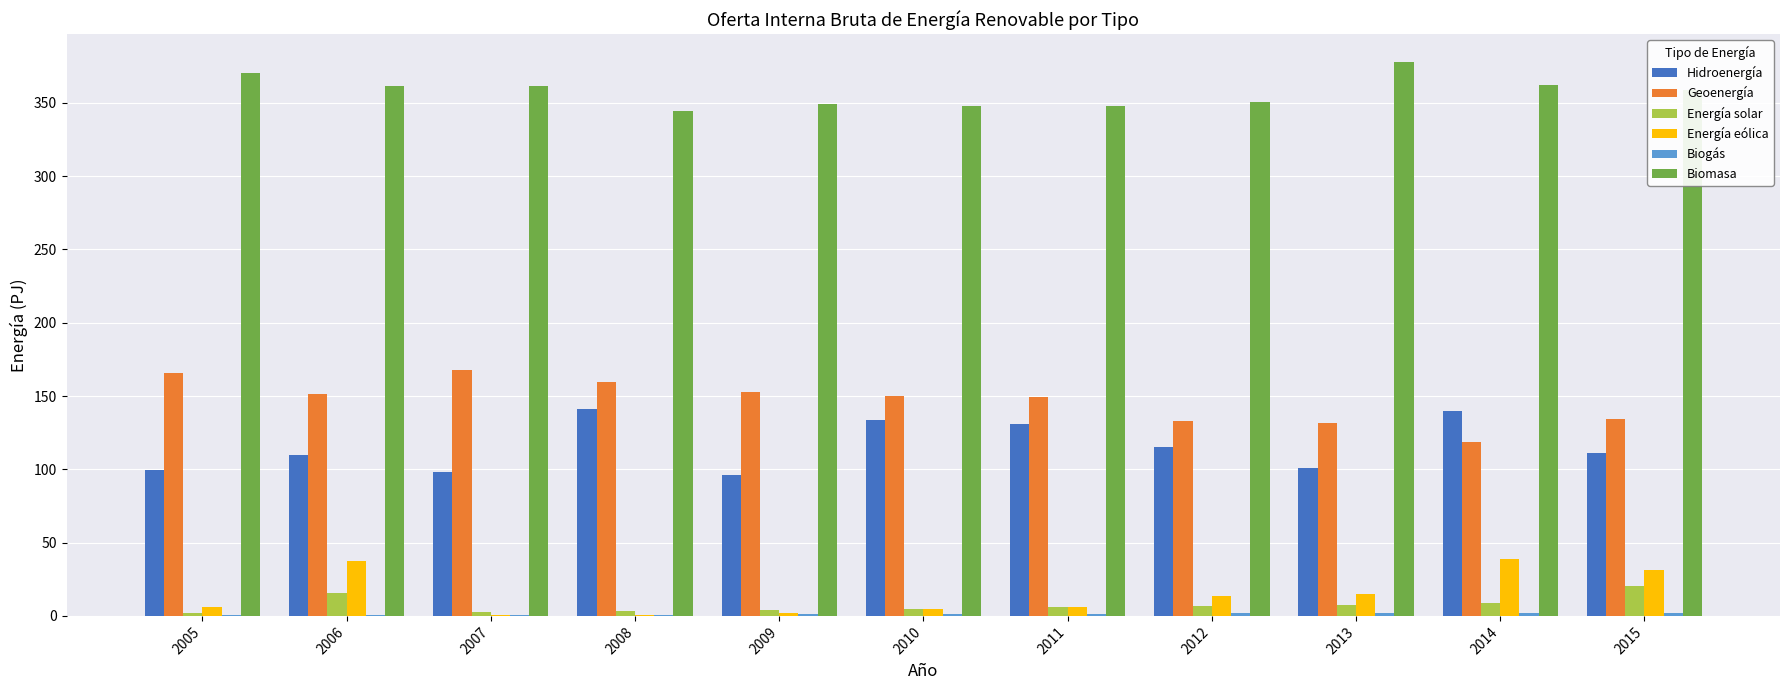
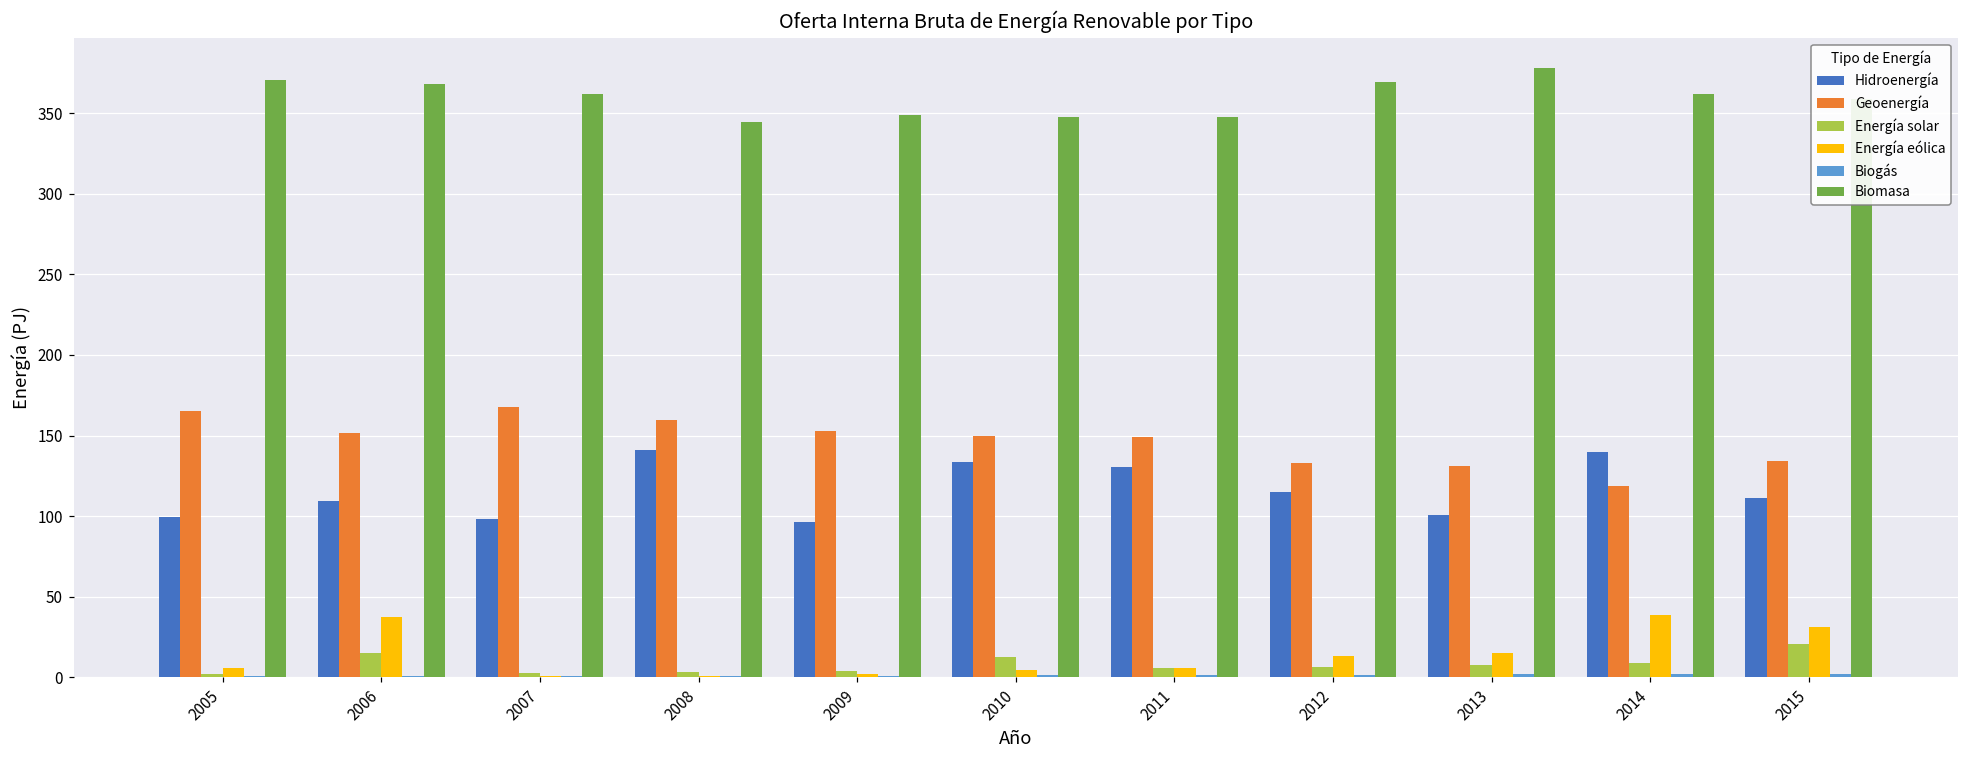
Biomasa, 2006: 362 -> 368
Energía solar, 2010: 5 -> 13
Biomasa, 2012: 351 -> 369
